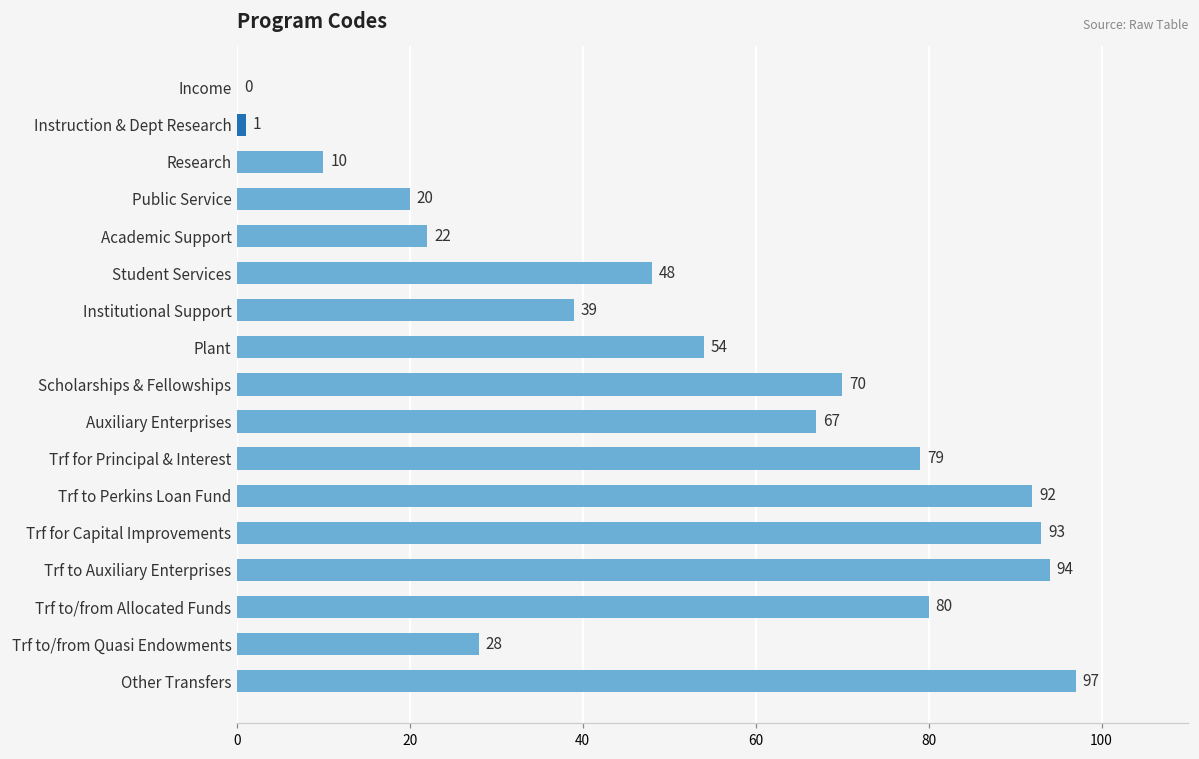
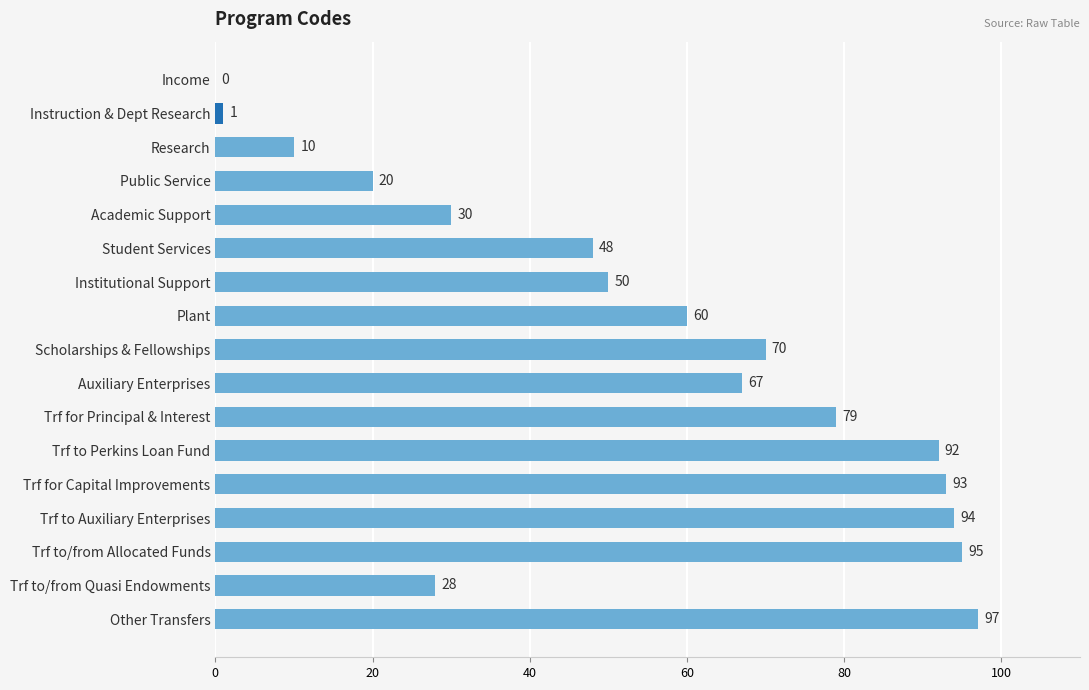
Academic Support: 22 -> 30
Institutional Support: 39 -> 50
Plant: 54 -> 60
Trf to/from Allocated Funds: 80 -> 95
